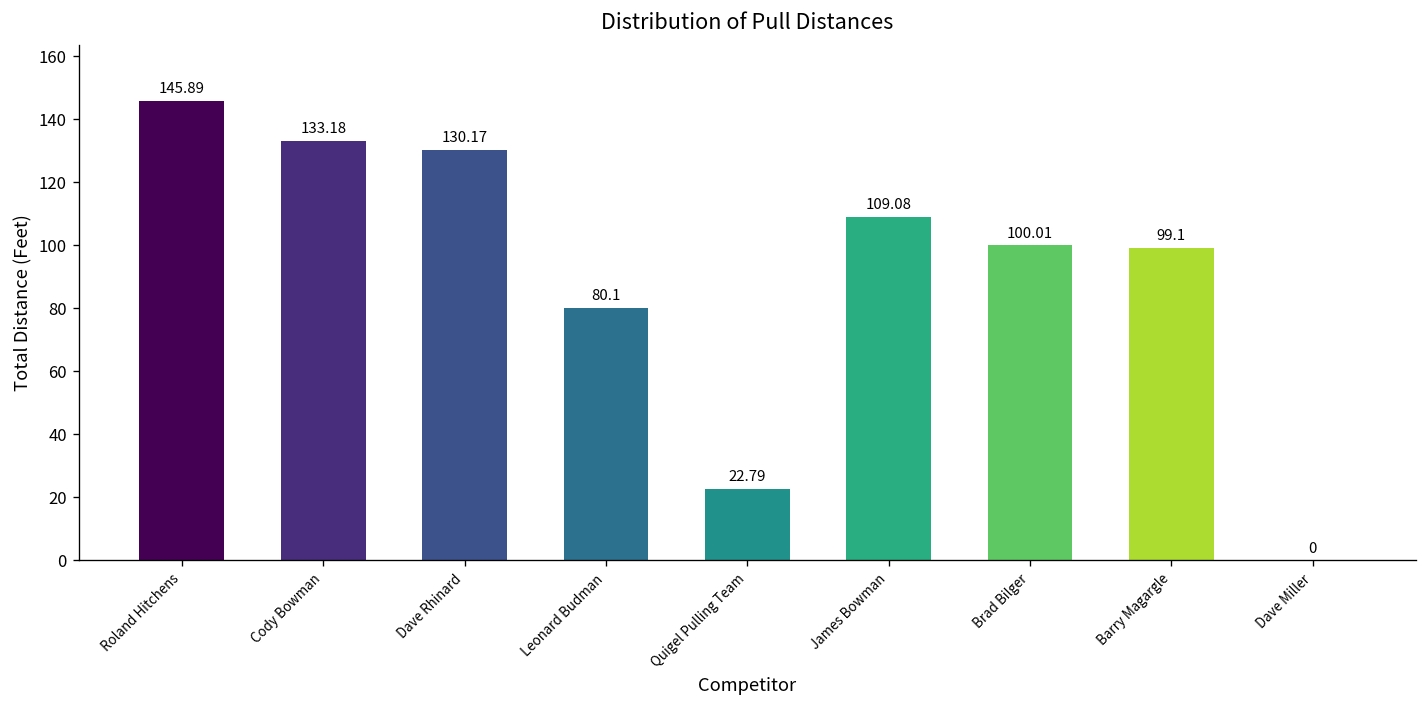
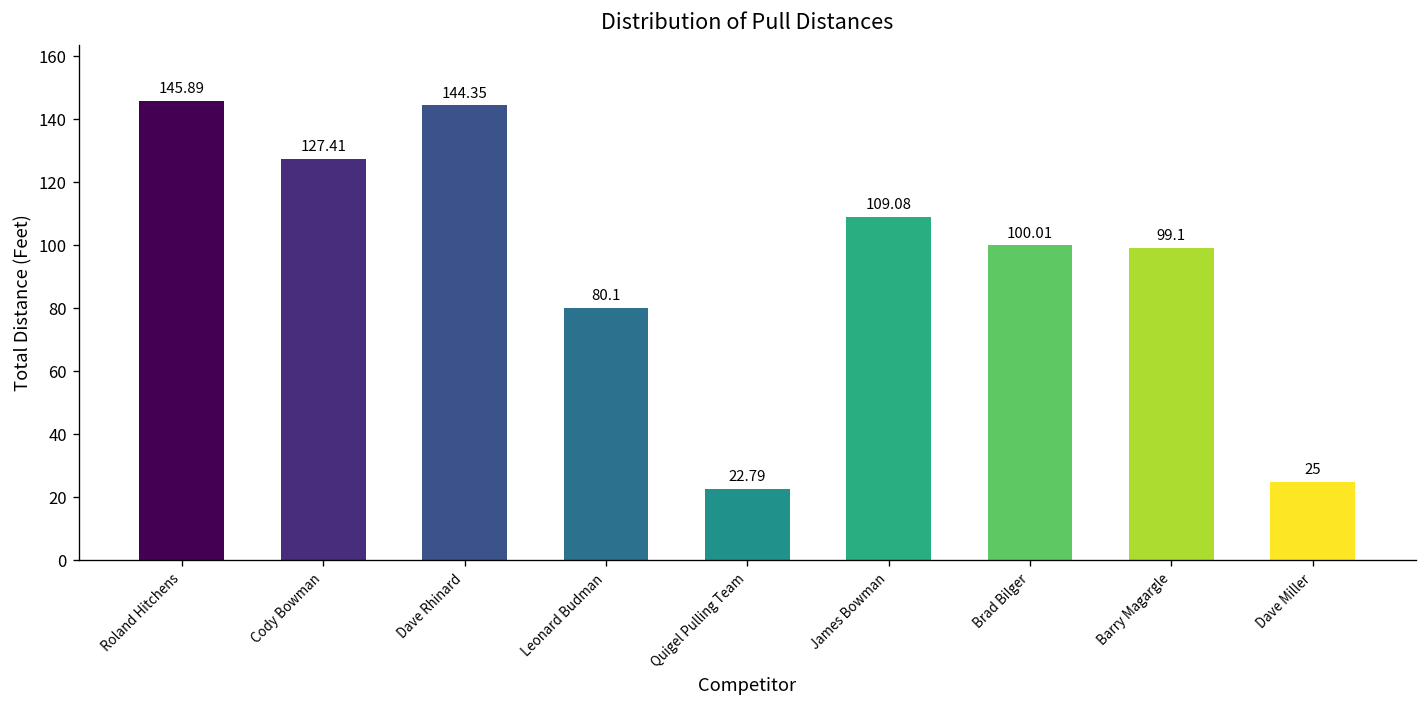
Cody Bowman: 133.18 -> 127.41
Dave Rhinard: 130.17 -> 144.35
Dave Miller: 0 -> 25
